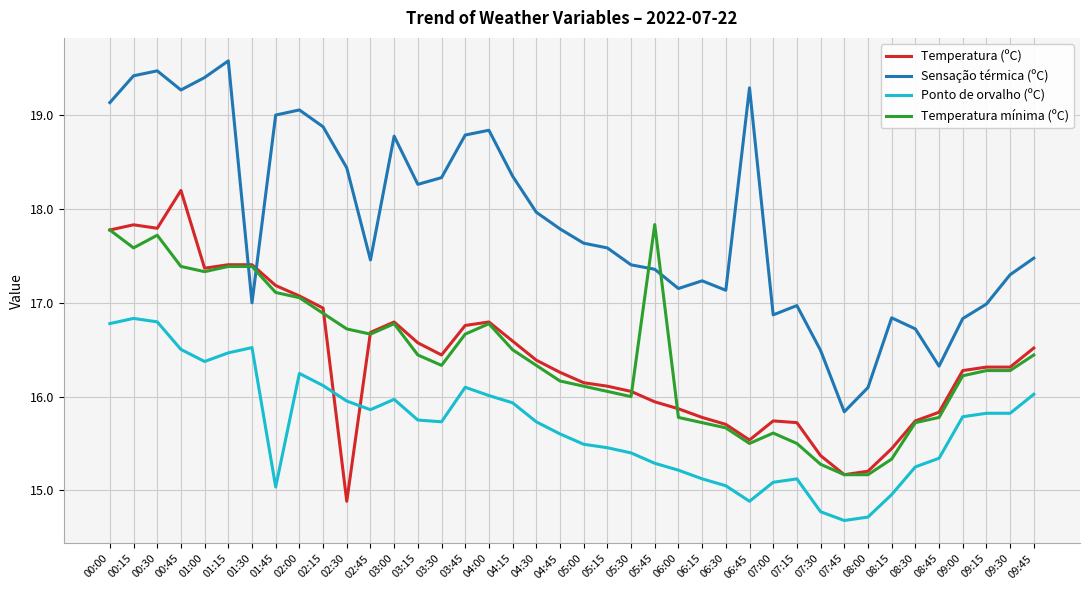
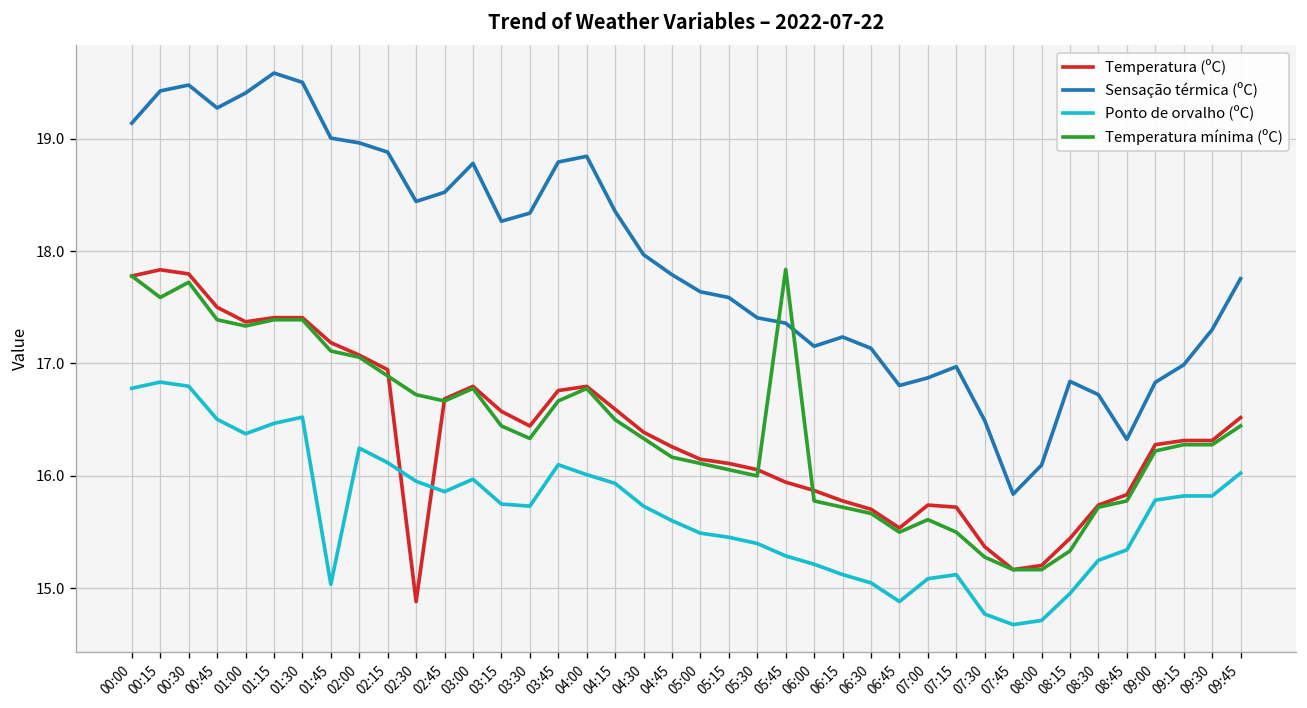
Temperatura (ºC), 00:45: 18.2 -> 17.5
Sensação térmica (ºC), 01:30: 17.0 -> 19.5
Sensação térmica (ºC), 02:00: 19.1 -> 19.0
Sensação térmica (ºC), 02:45: 17.5 -> 18.5
Sensação térmica (ºC), 06:45: 19.3 -> 16.8
Sensação térmica (ºC), 09:45: 17.5 -> 17.8
